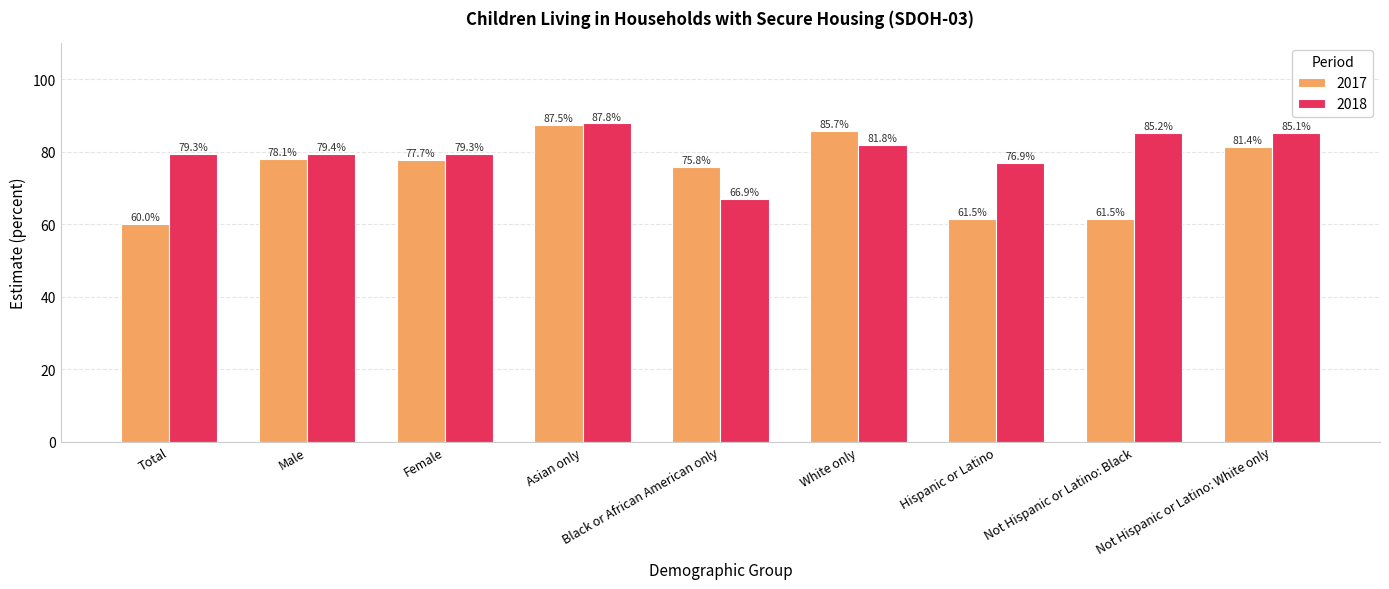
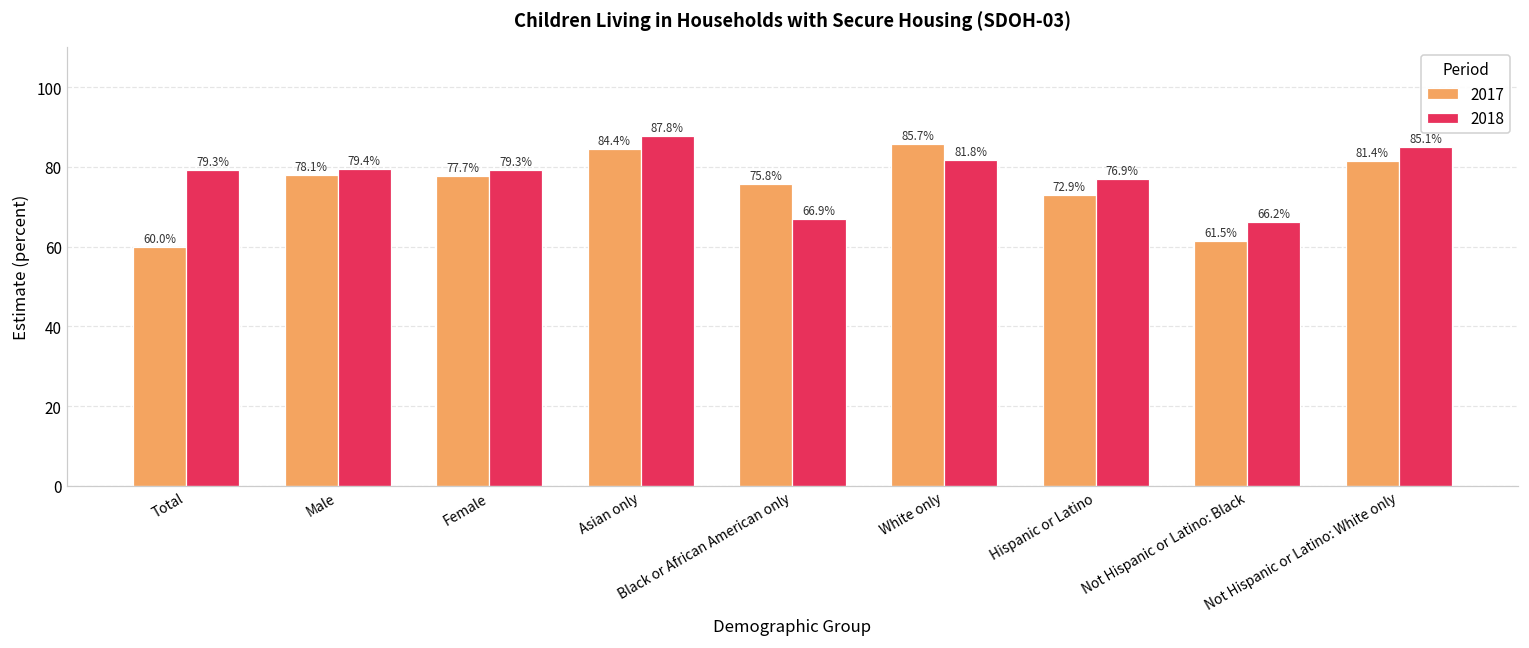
2017, Asian only: 87.5% -> 84.4%
2017, Hispanic or Latino: 61.5% -> 72.9%
2018, Not Hispanic or Latino: Black: 85.2% -> 66.2%
